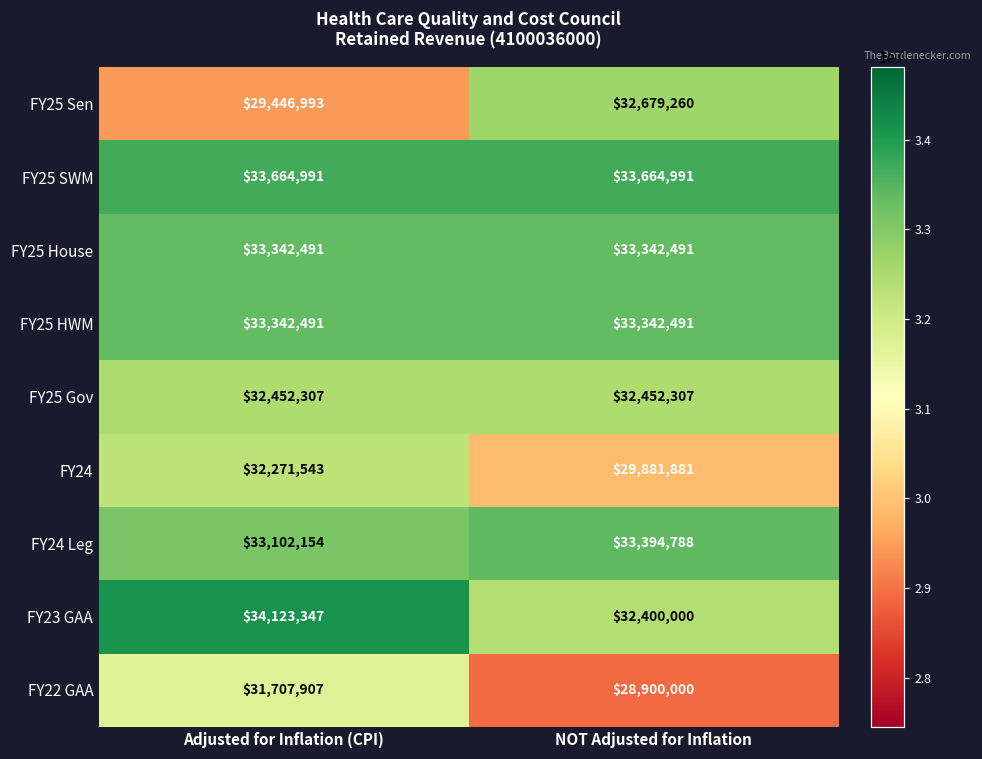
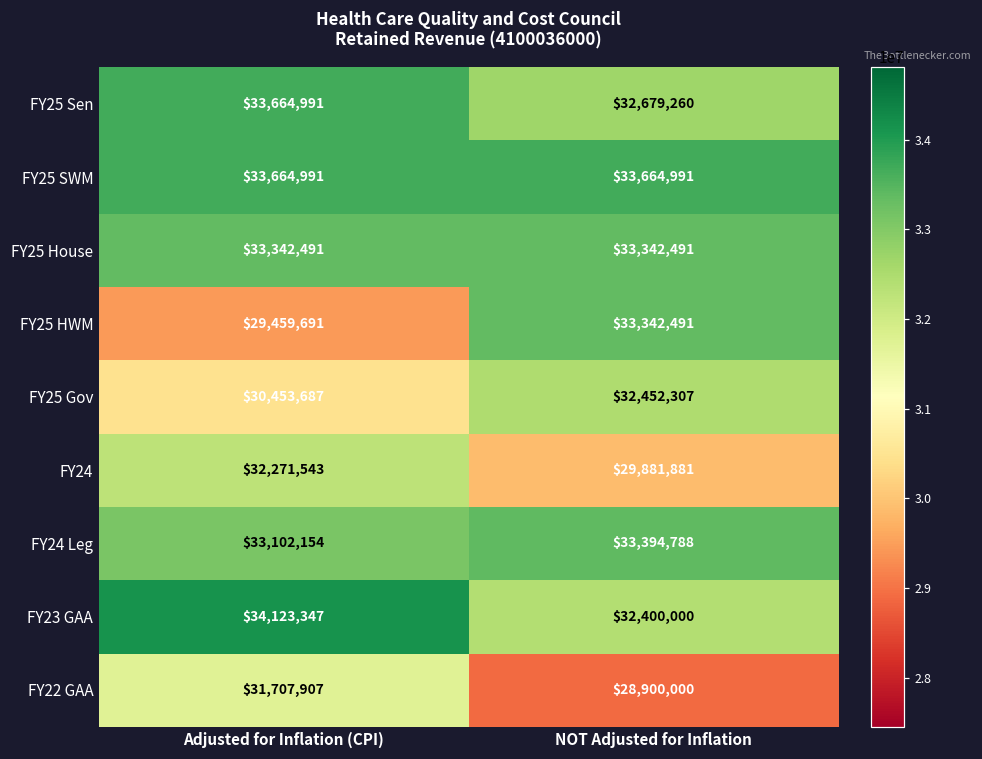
FY25 Sen, Adjusted for Inflation (CPI): $29,446,993 -> $33,664,991
FY25 HWM, Adjusted for Inflation (CPI): $33,342,491 -> $29,459,691
FY25 Gov, Adjusted for Inflation (CPI): $32,452,307 -> $30,453,687
